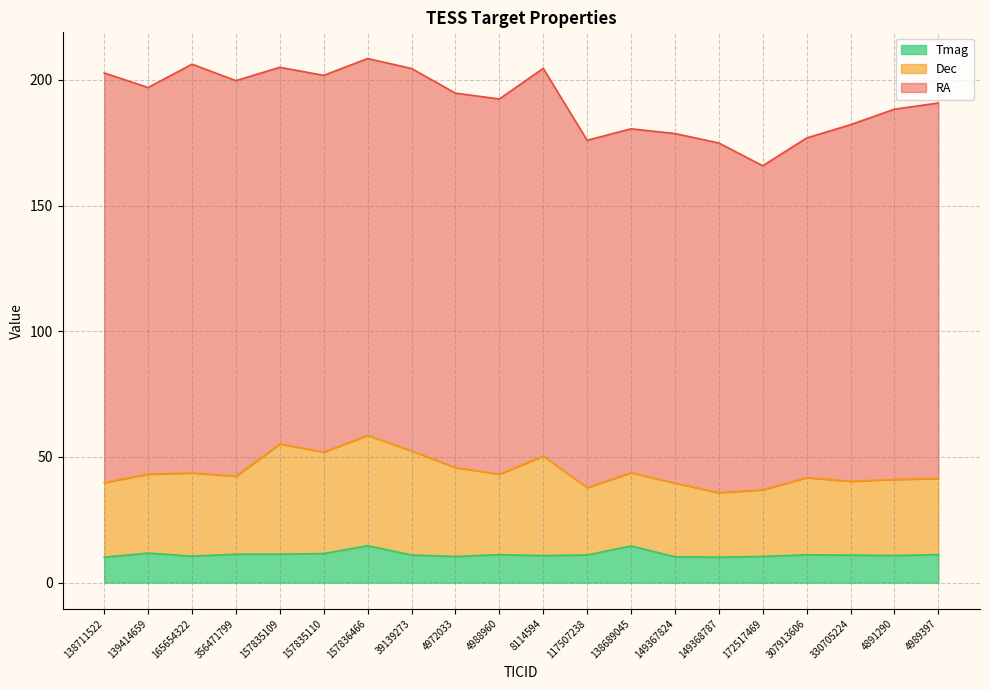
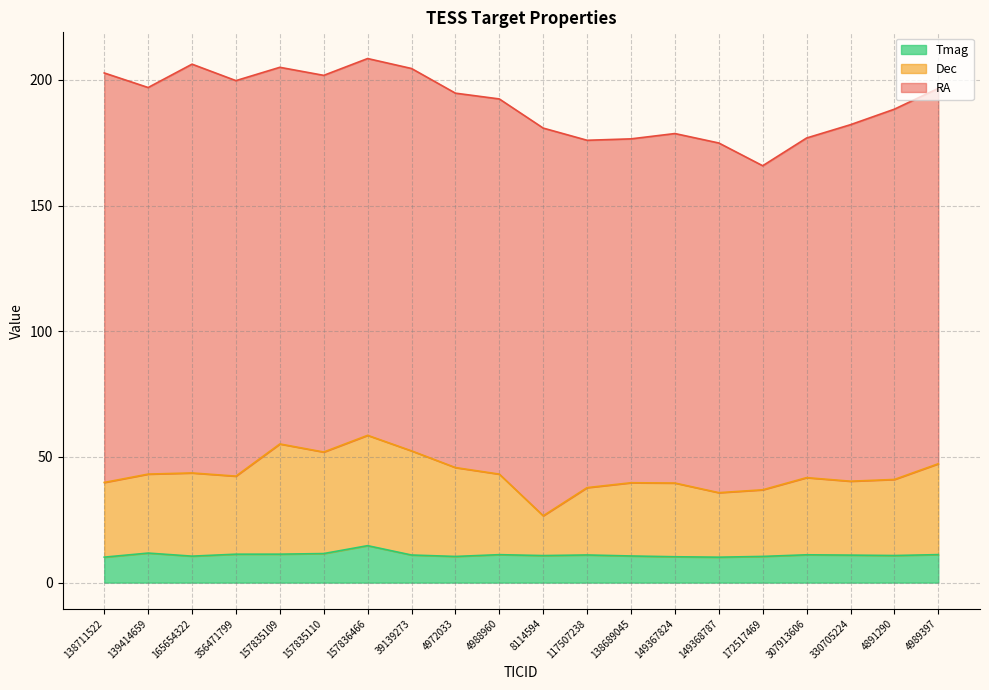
Dec, 8114594: 40 -> 16
Tmag, 138689045: 15 -> 11
Dec, 4989397: 30 -> 36
